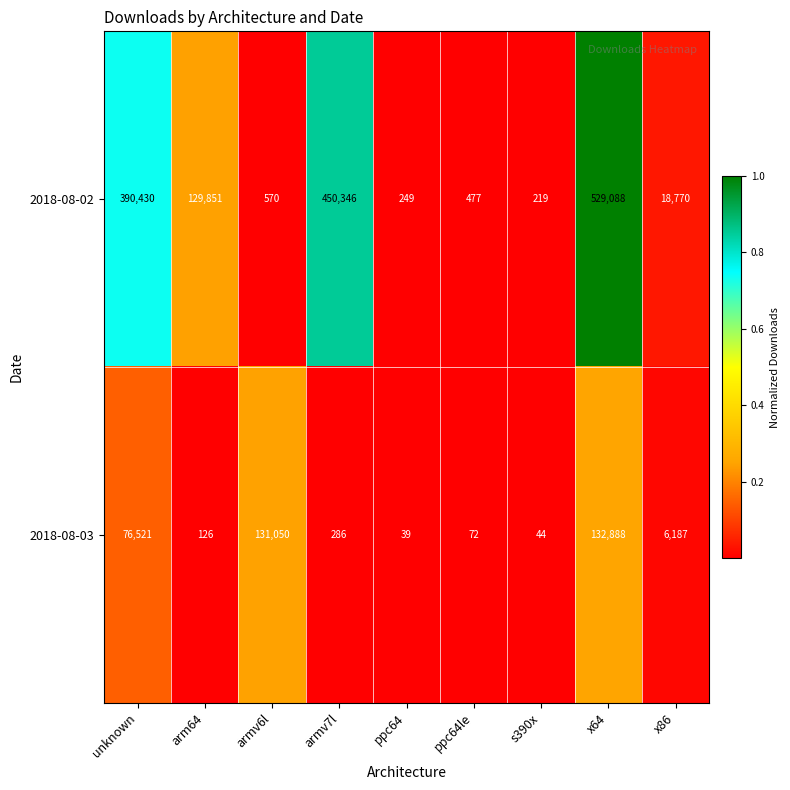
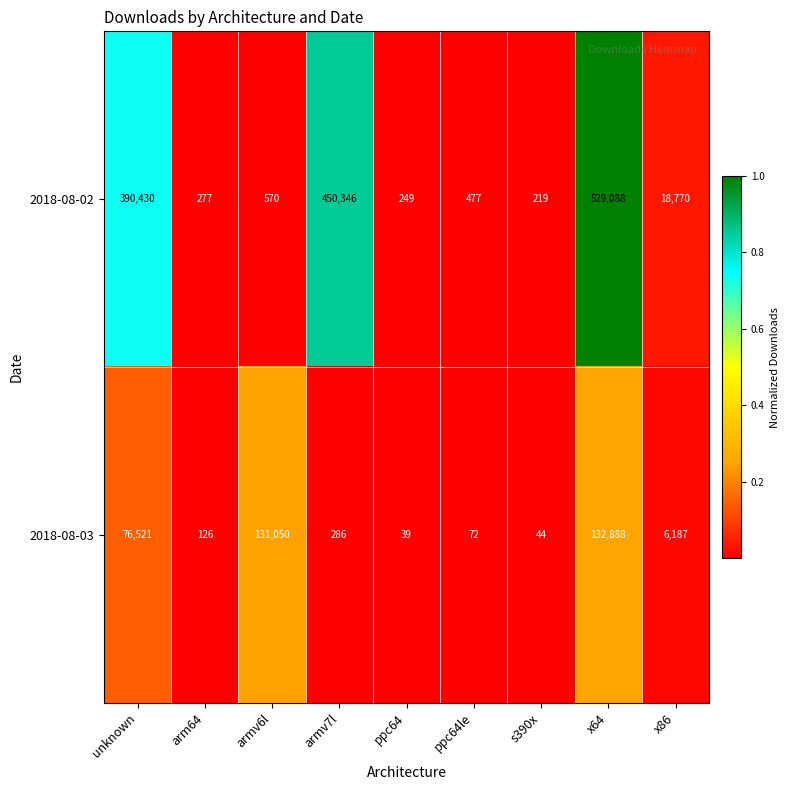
2018-08-02, arm64: 129,851 -> 277
